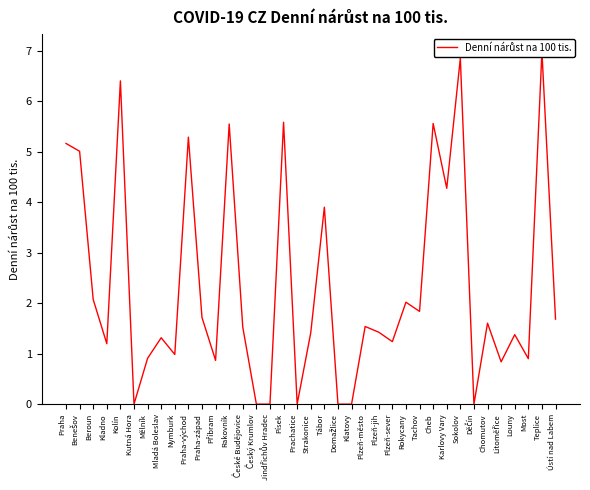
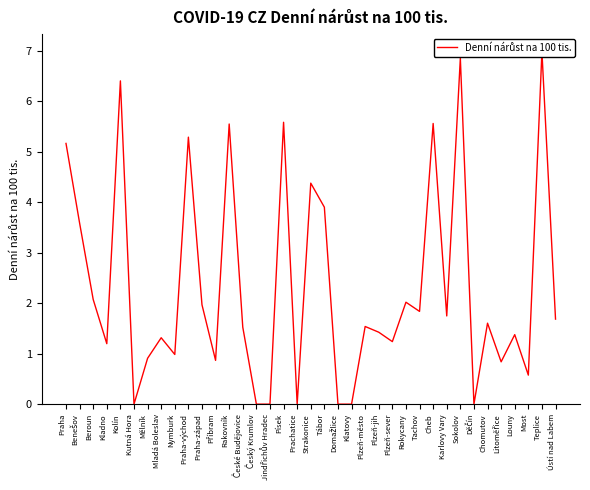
Benešov: 5.0 -> 3.6
Praha-západ: 1.7 -> 2.0
Strakonice: 1.4 -> 4.4
Karlovy Vary: 4.3 -> 1.7
Most: 0.9 -> 0.6
